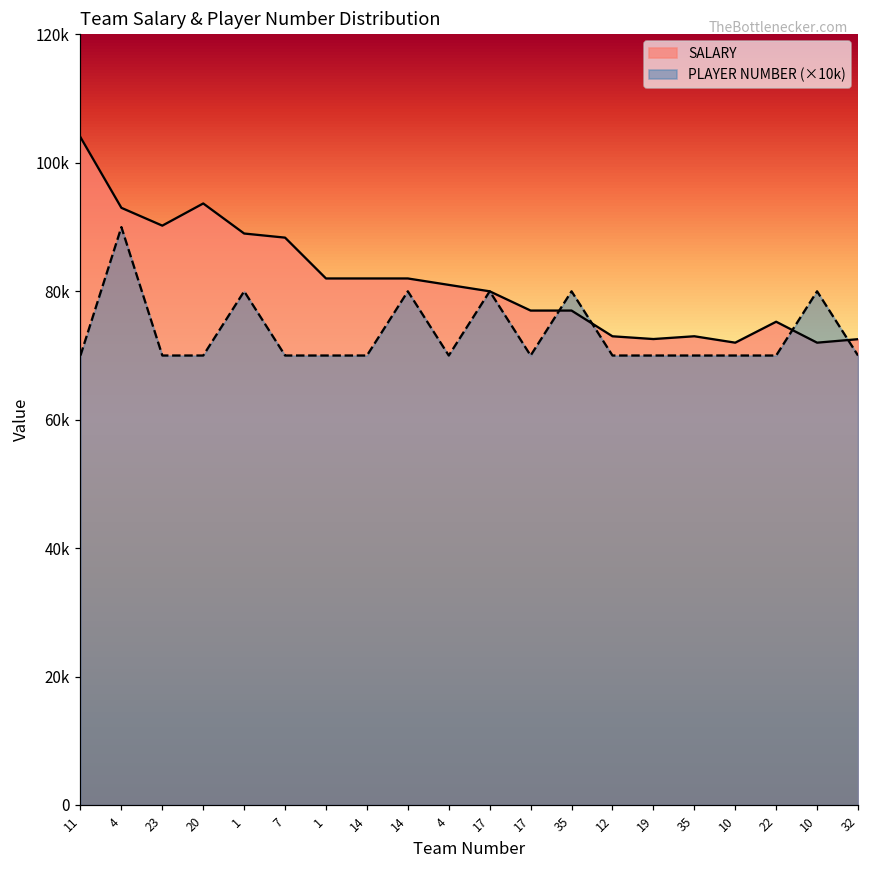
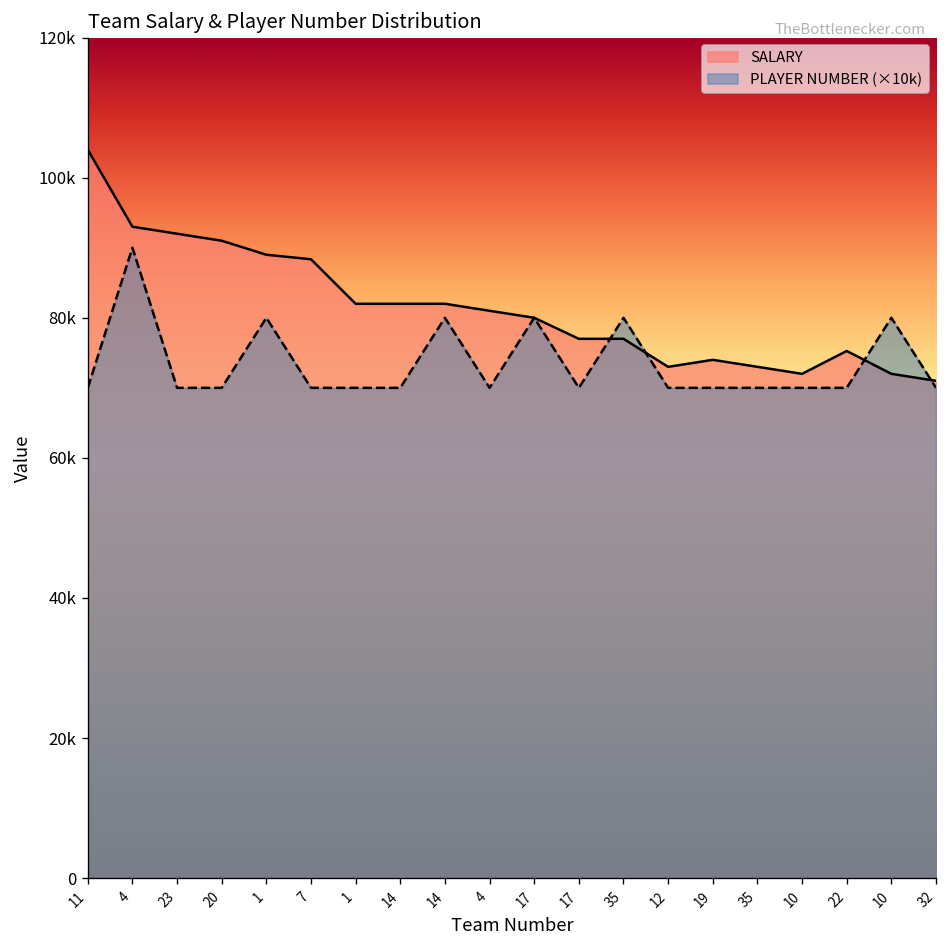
SALARY, 23: 90000 -> 92000
SALARY, 20: 94000 -> 91000
SALARY, 19: 73000 -> 74000
SALARY, 32: 73000 -> 71000
